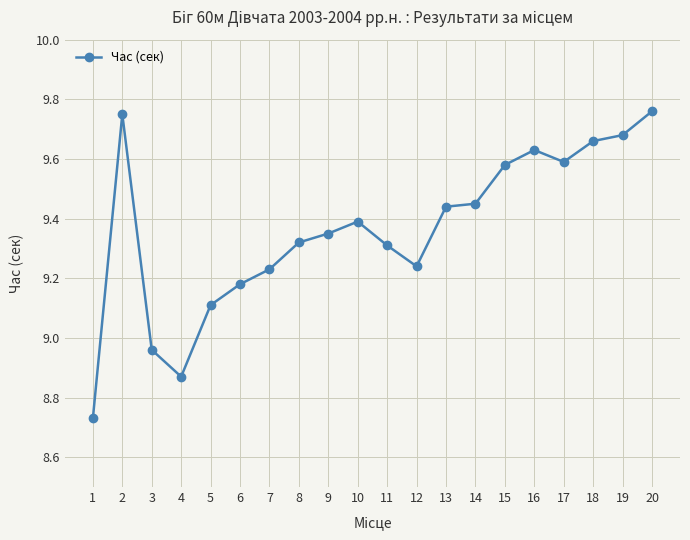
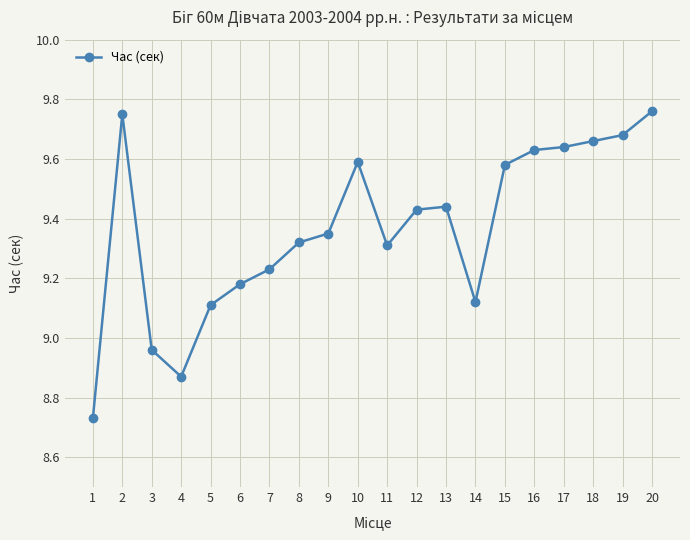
10: 9.39 -> 9.59
12: 9.24 -> 9.43
14: 9.45 -> 9.12
17: 9.59 -> 9.64
